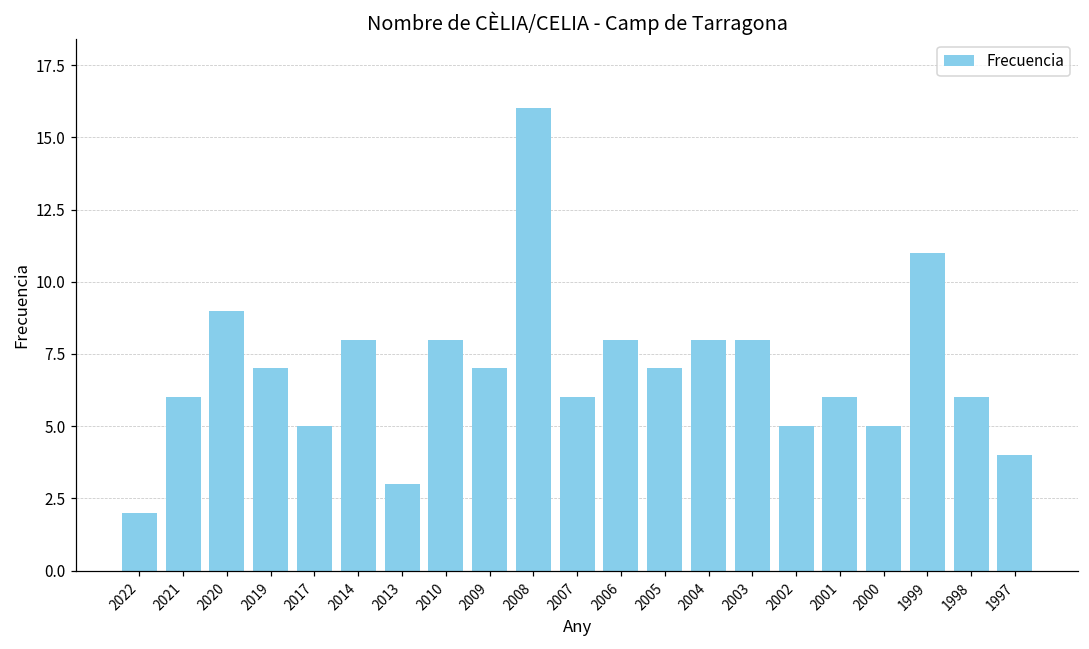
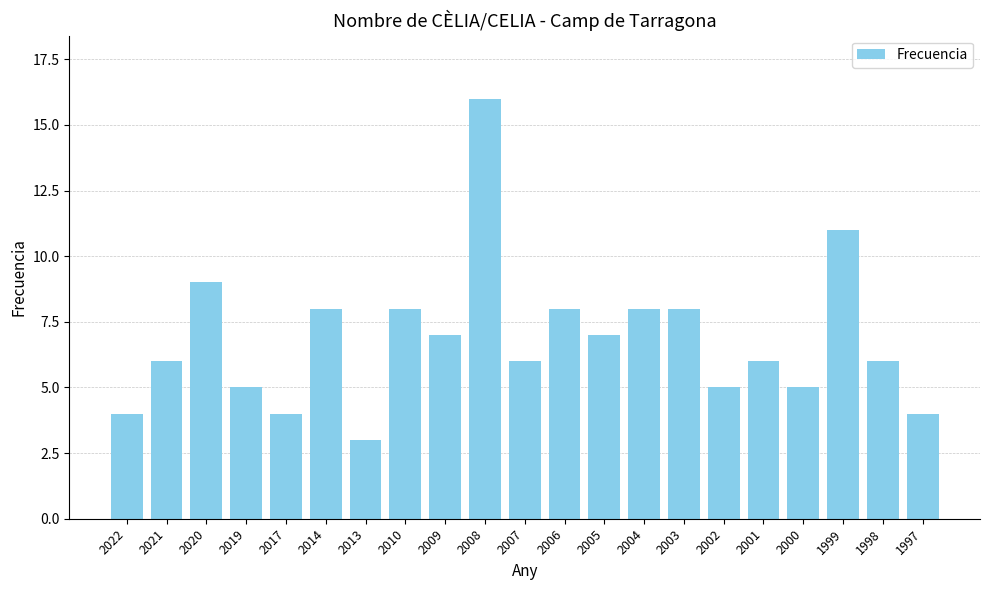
2022: 2 -> 4
2019: 7 -> 5
2017: 5 -> 4
